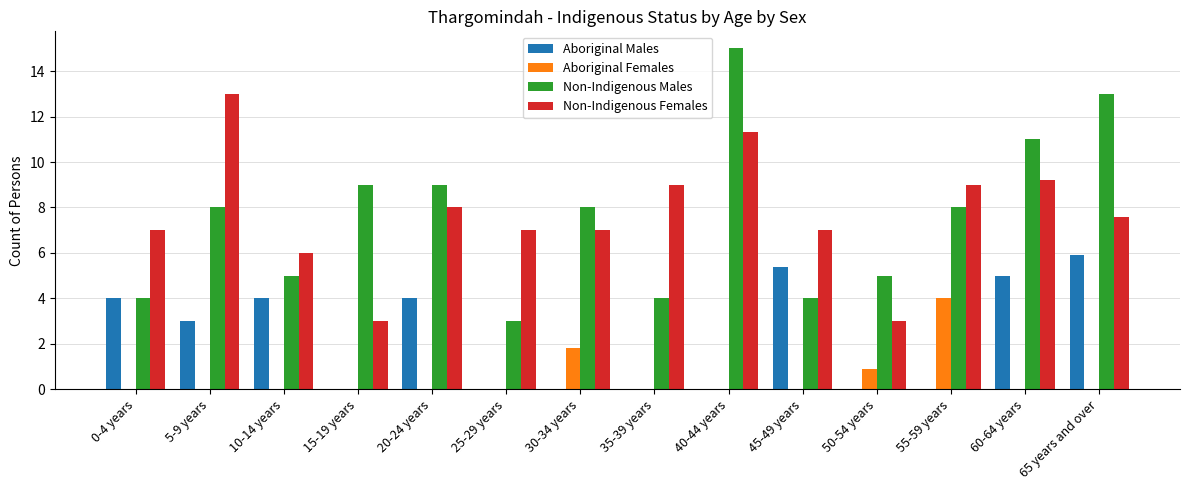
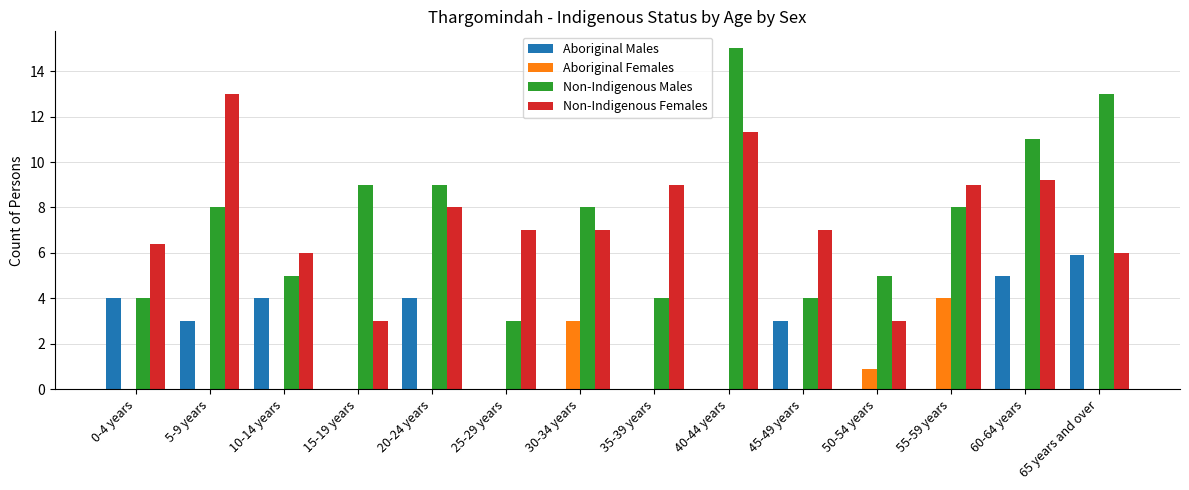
Non-Indigenous Females, 0-4 years: 7.0 -> 6.4
Aboriginal Females, 30-34 years: 1.8 -> 3.0
Aboriginal Males, 45-49 years: 5.4 -> 3.0
Non-Indigenous Females, 65 years and over: 7.6 -> 6.0
